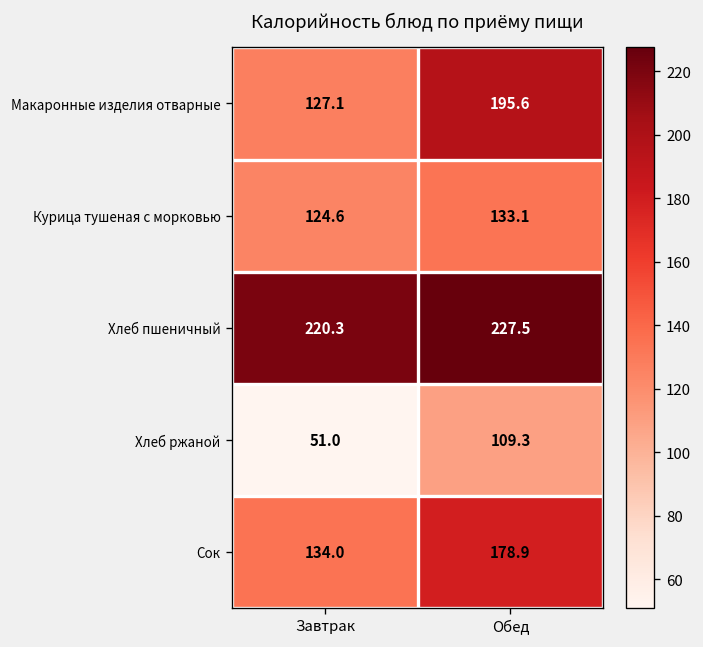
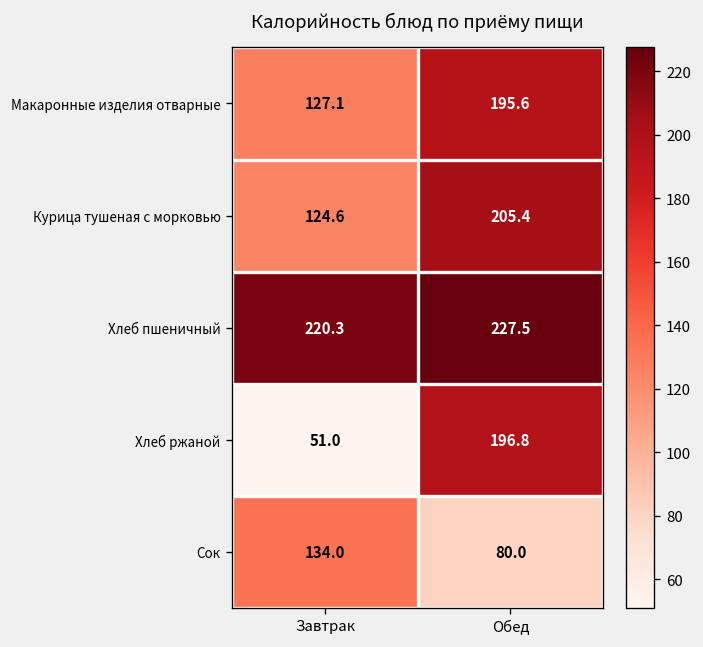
Курица тушеная с морковью, Обед: 133.1 -> 205.4
Хлеб ржаной, Обед: 109.3 -> 196.8
Сок, Обед: 178.9 -> 80.0
